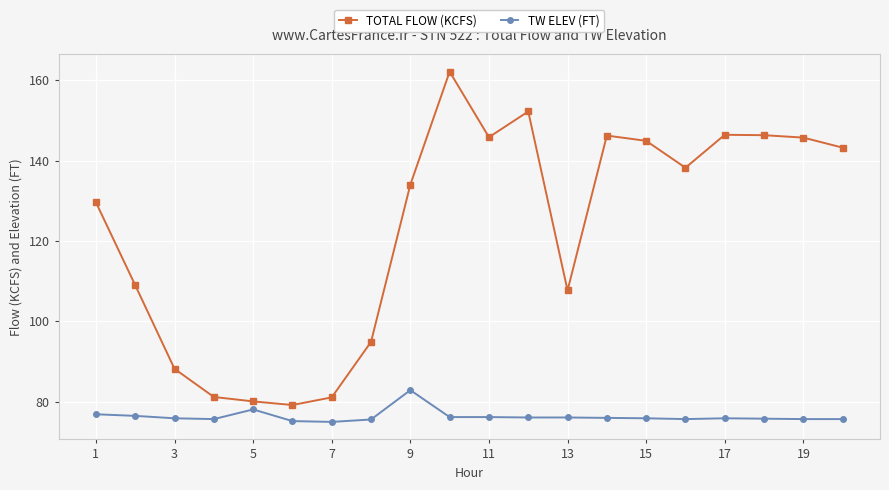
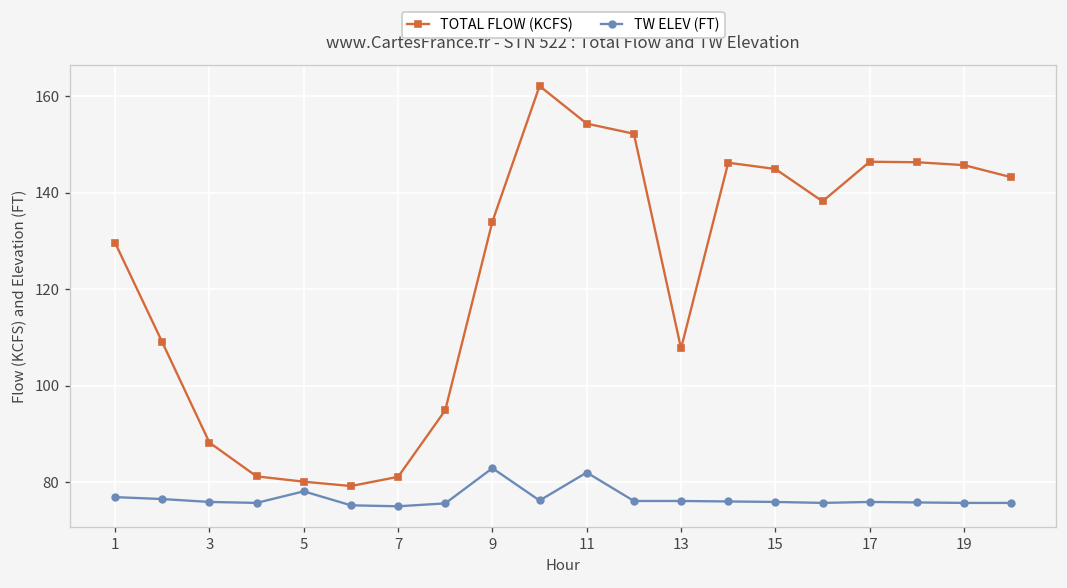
TOTAL FLOW (KCFS), 11: 146 -> 154
TW ELEV (FT), 11: 76 -> 82
